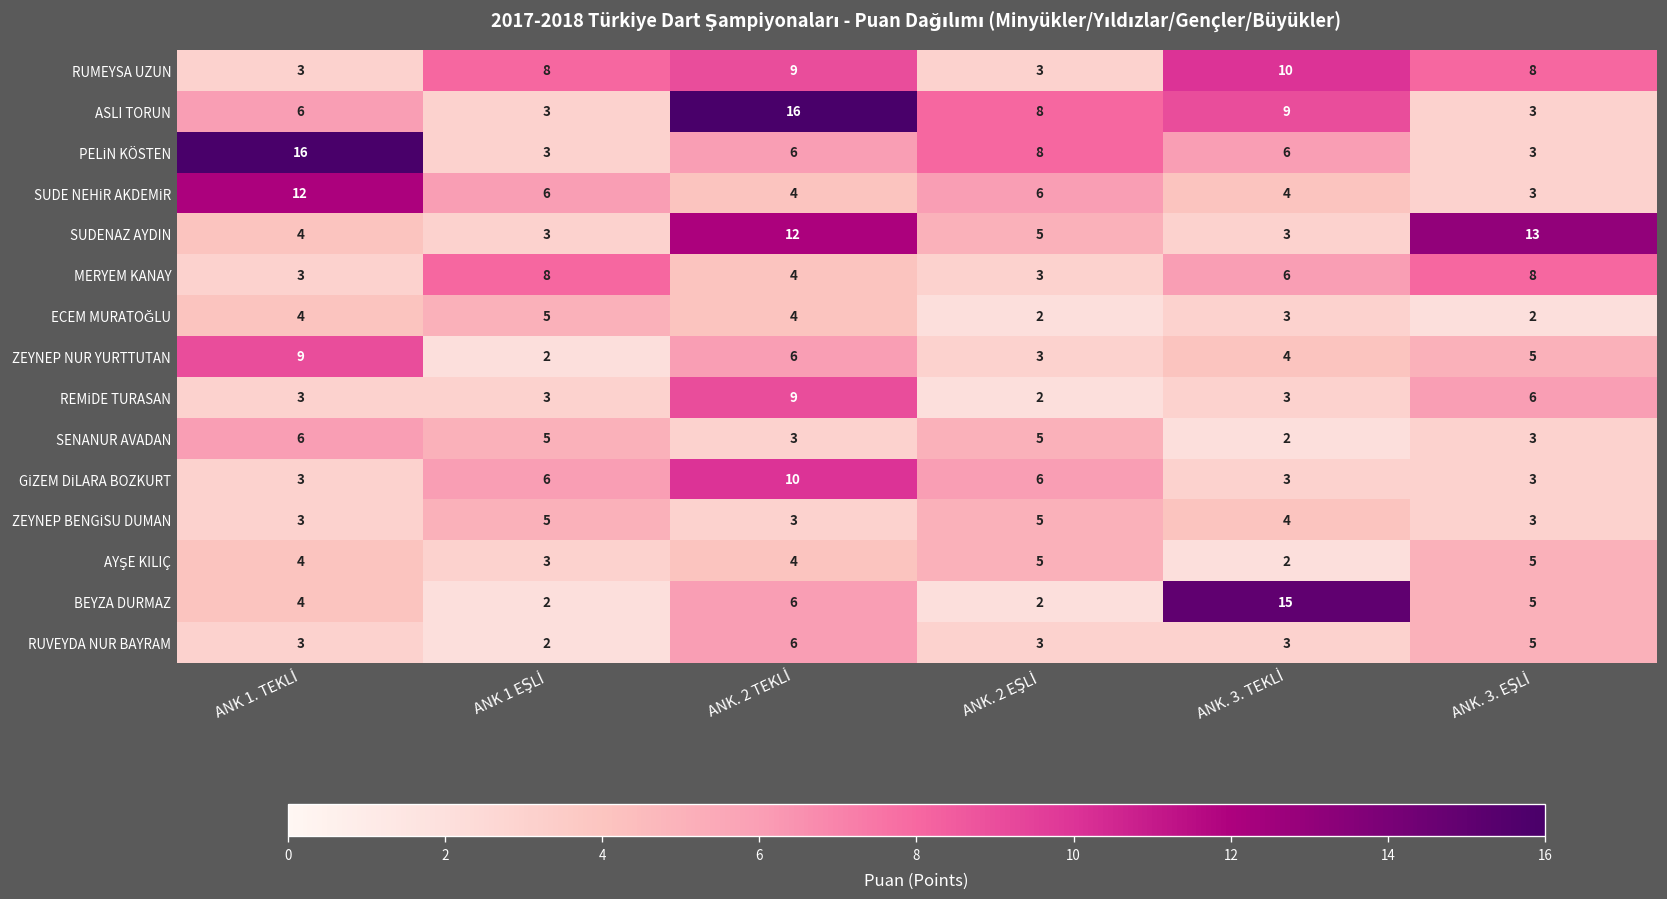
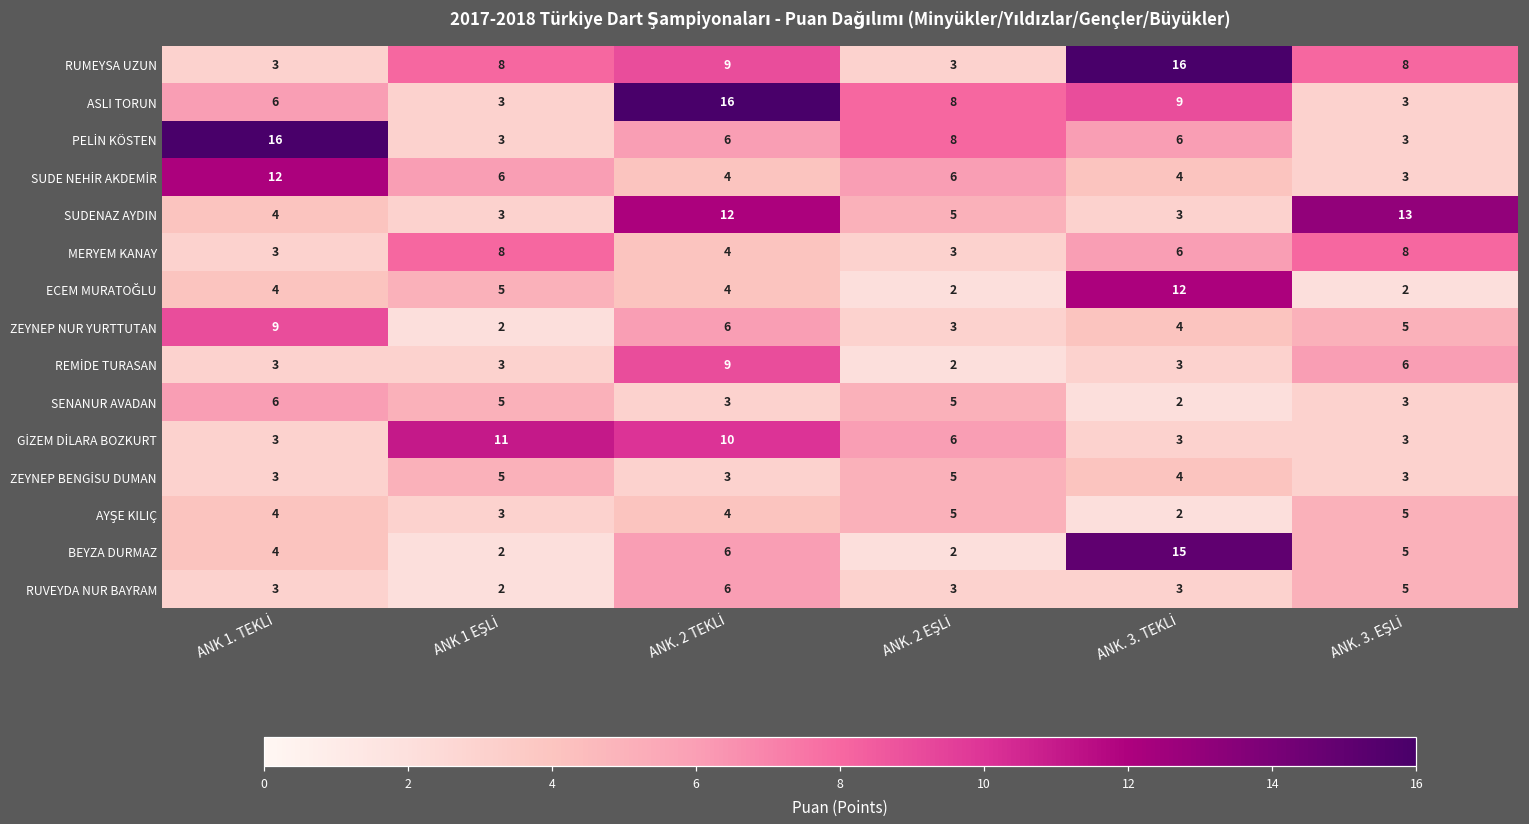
RUMEYSA UZUN, ANK. 3. TEKLİ: 10 -> 16
ECEM MURATOĞLU, ANK. 3. TEKLİ: 3 -> 12
GİZEM DİLARA BOZKURT, ANK 1 EŞLİ: 6 -> 11
